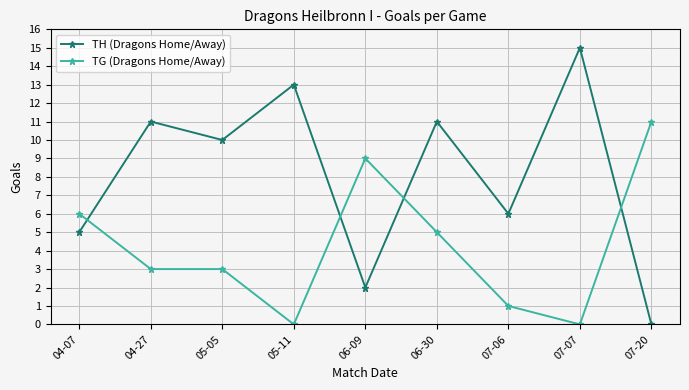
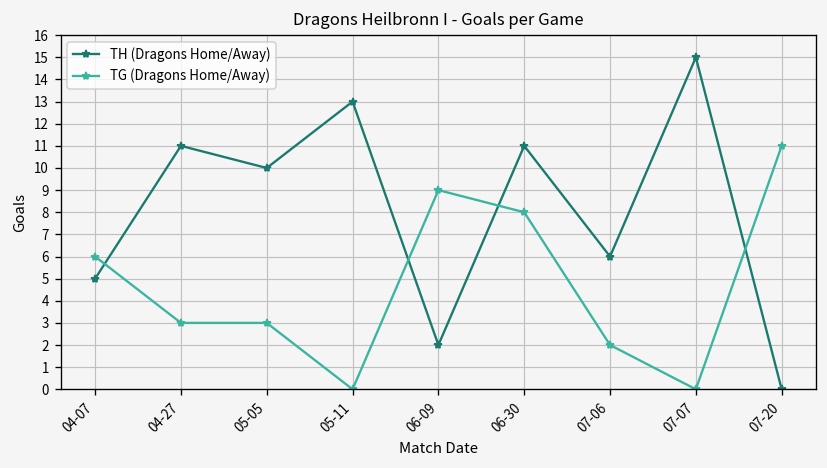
TG (Dragons Home/Away), 06-30: 5 -> 8
TG (Dragons Home/Away), 07-06: 1 -> 2
